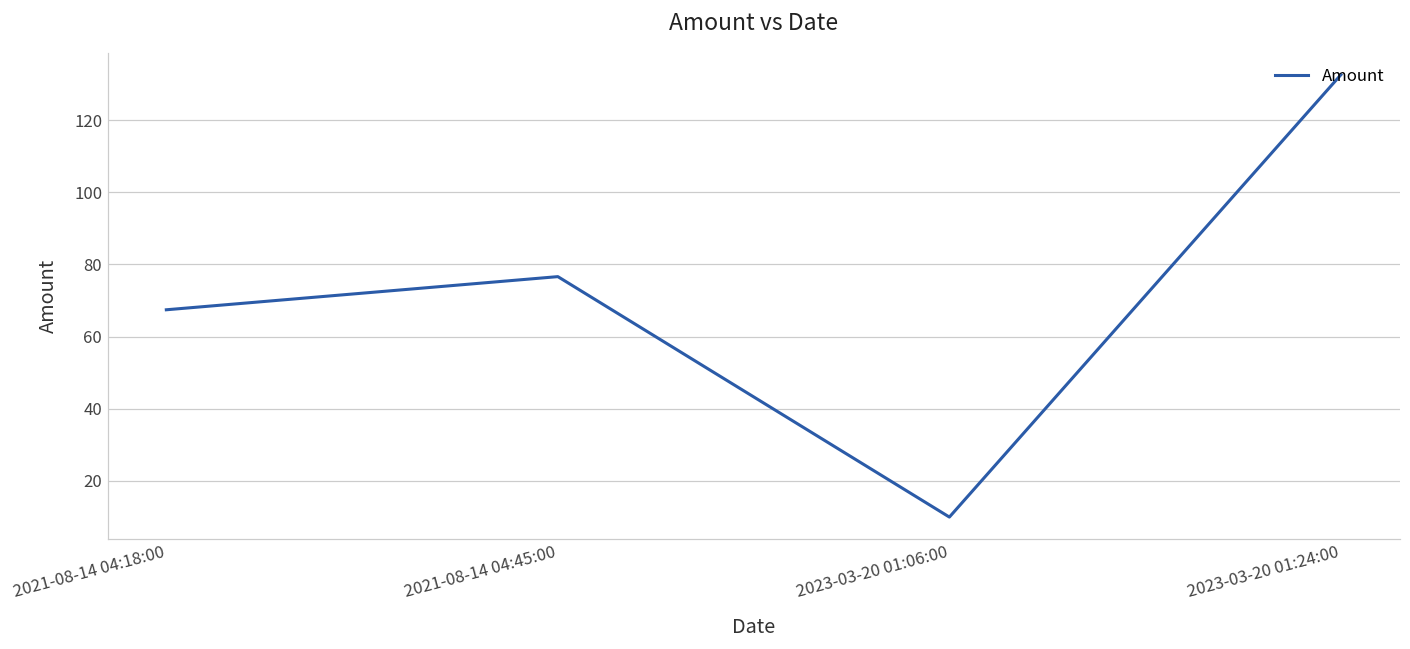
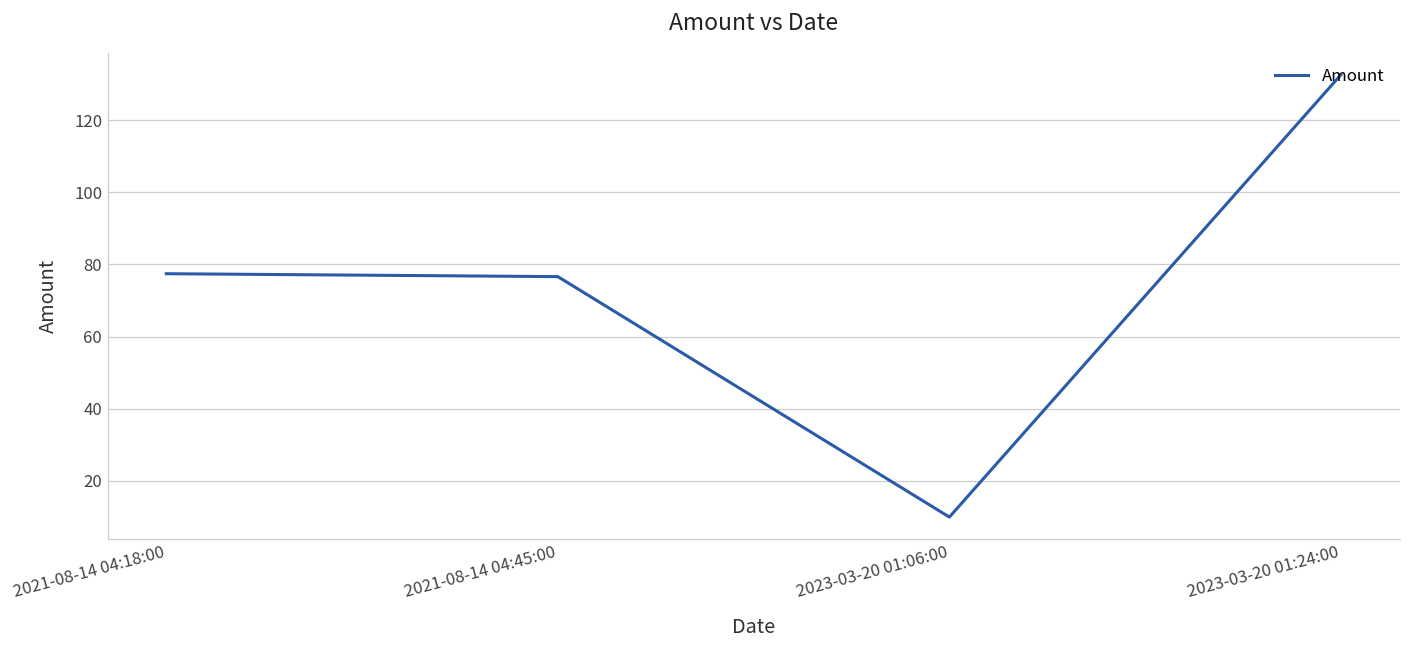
2021-08-14 04:18:00: 67 -> 77
